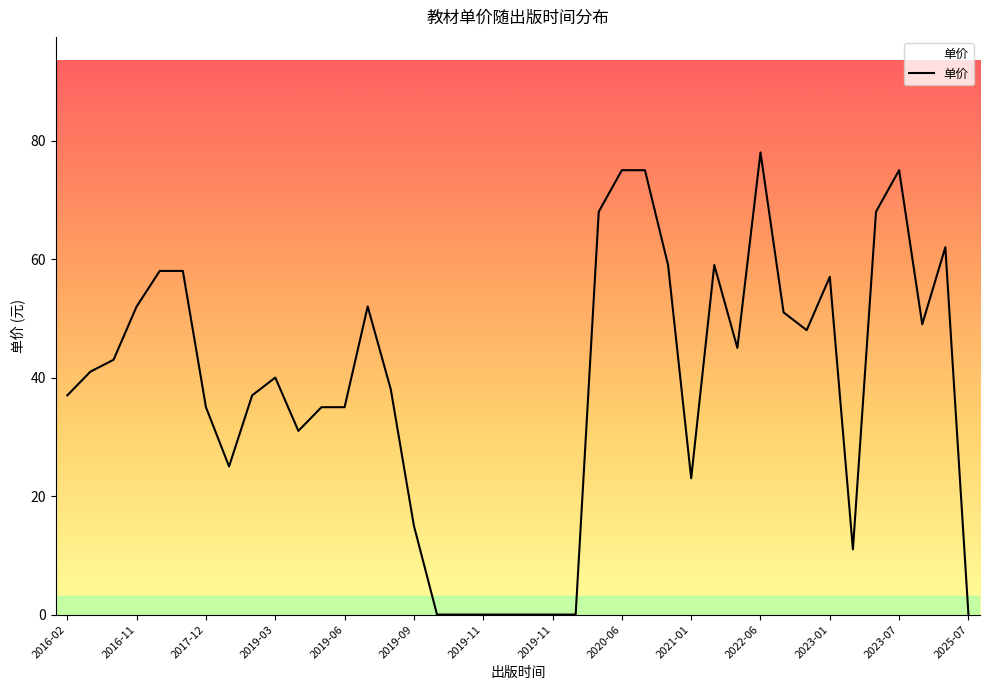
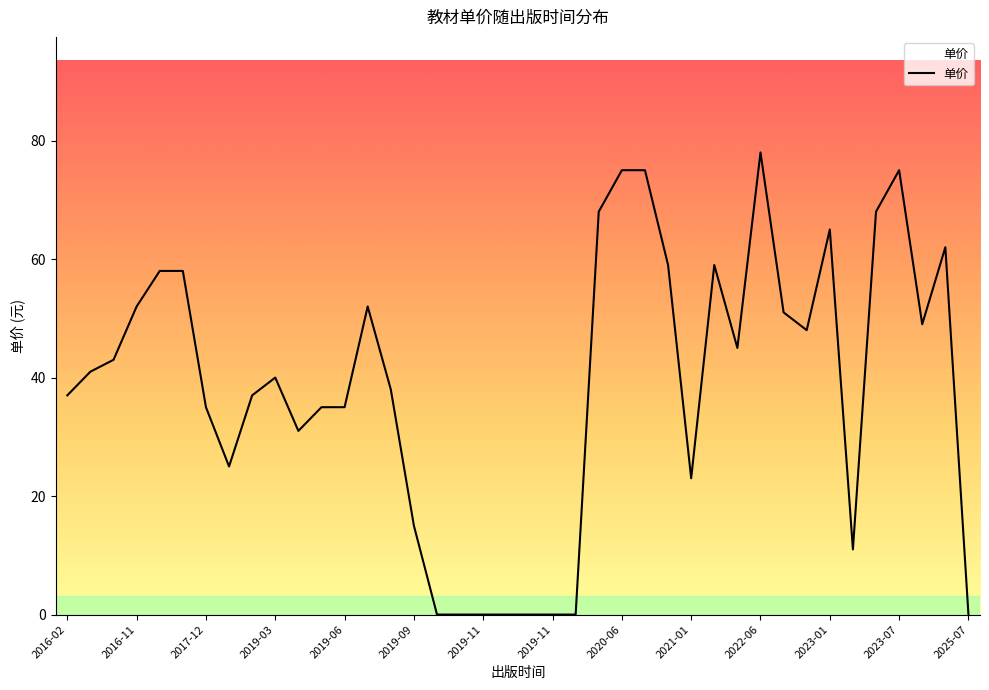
2023-01: 57 -> 65
